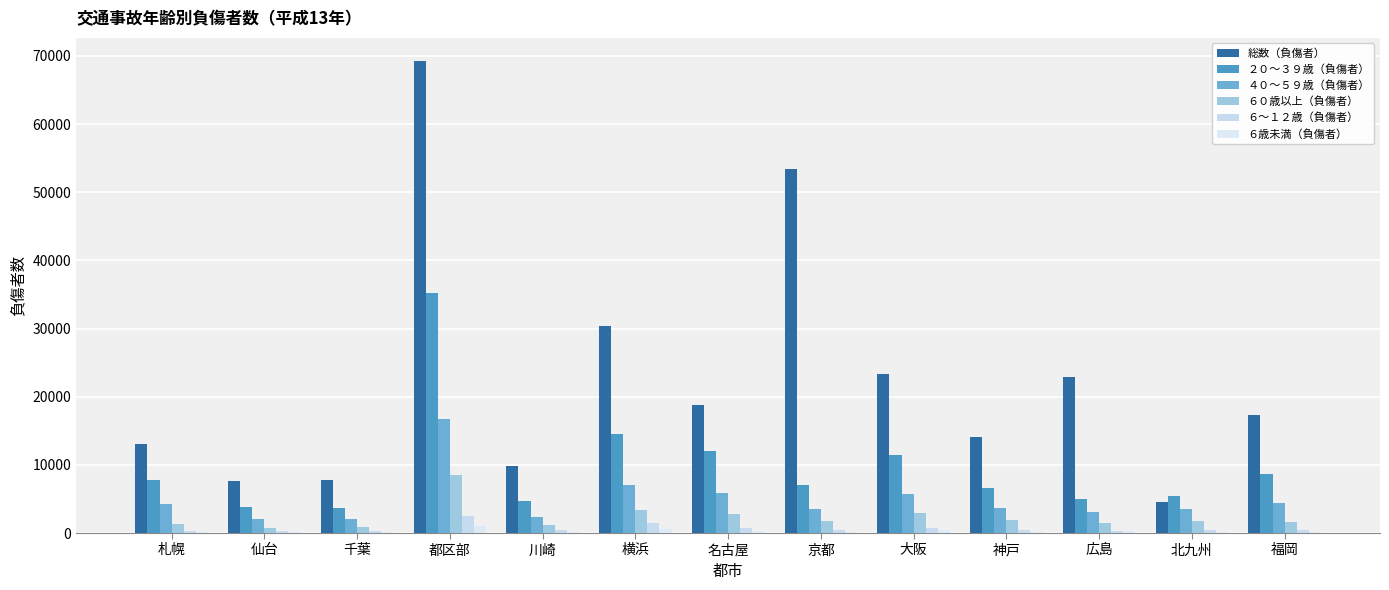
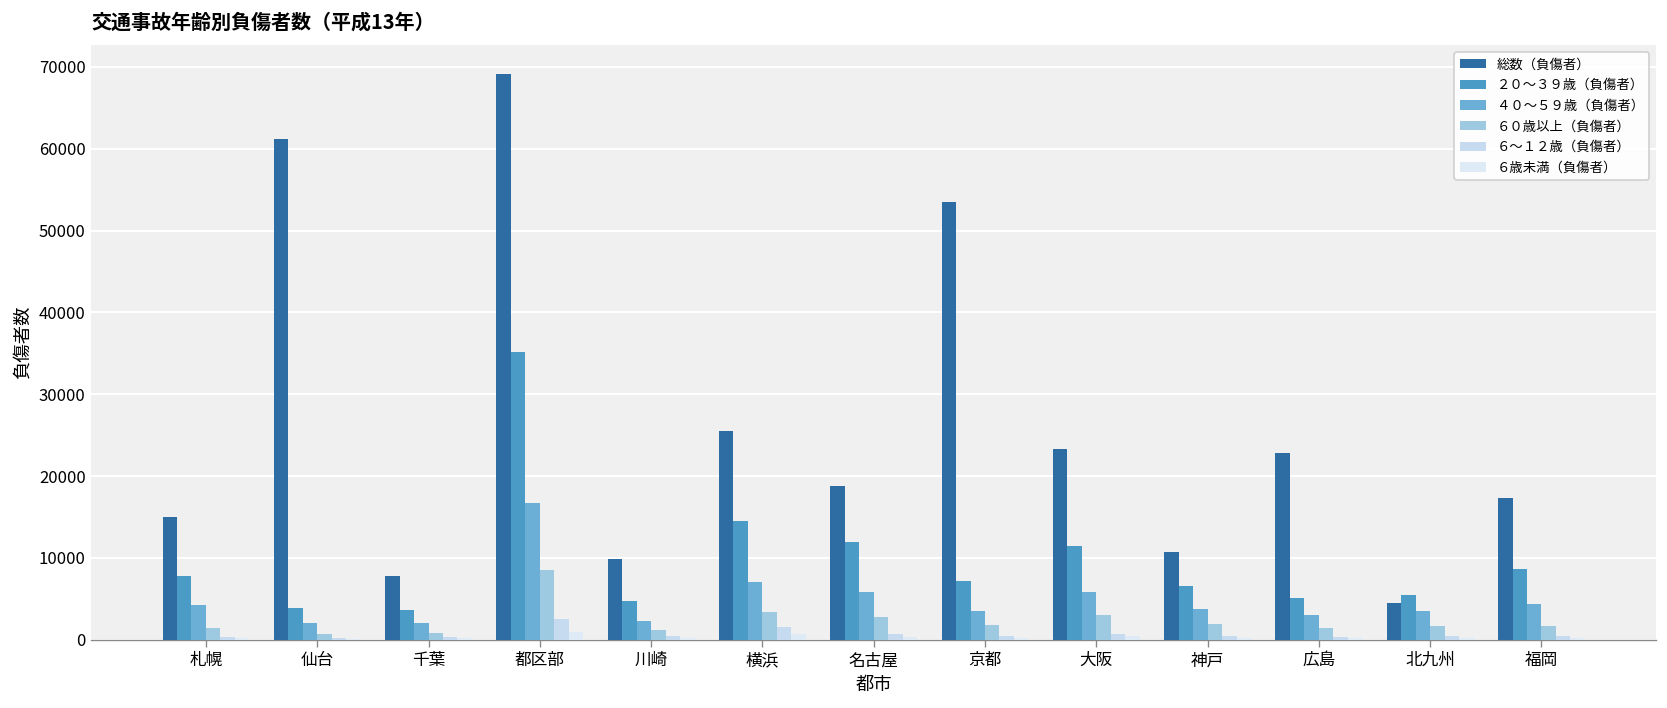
総数（負傷者）, 札幌: 13000 -> 15000
総数（負傷者）, 仙台: 8000 -> 61000
総数（負傷者）, 横浜: 30000 -> 25000
総数（負傷者）, 神戸: 14000 -> 11000
